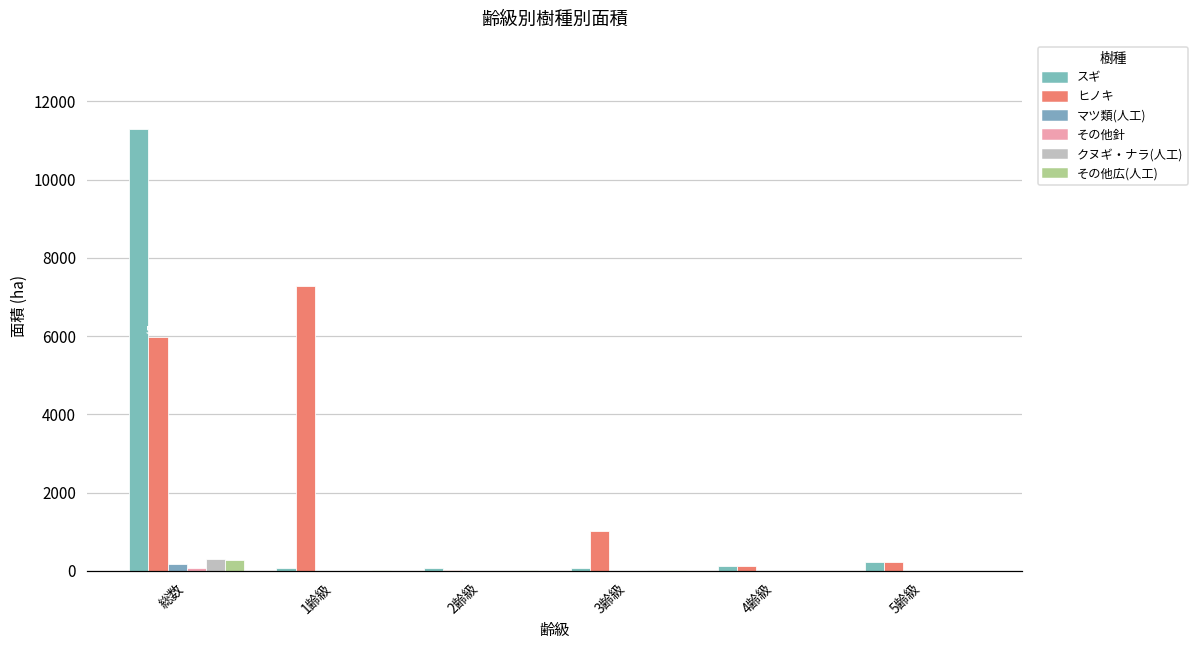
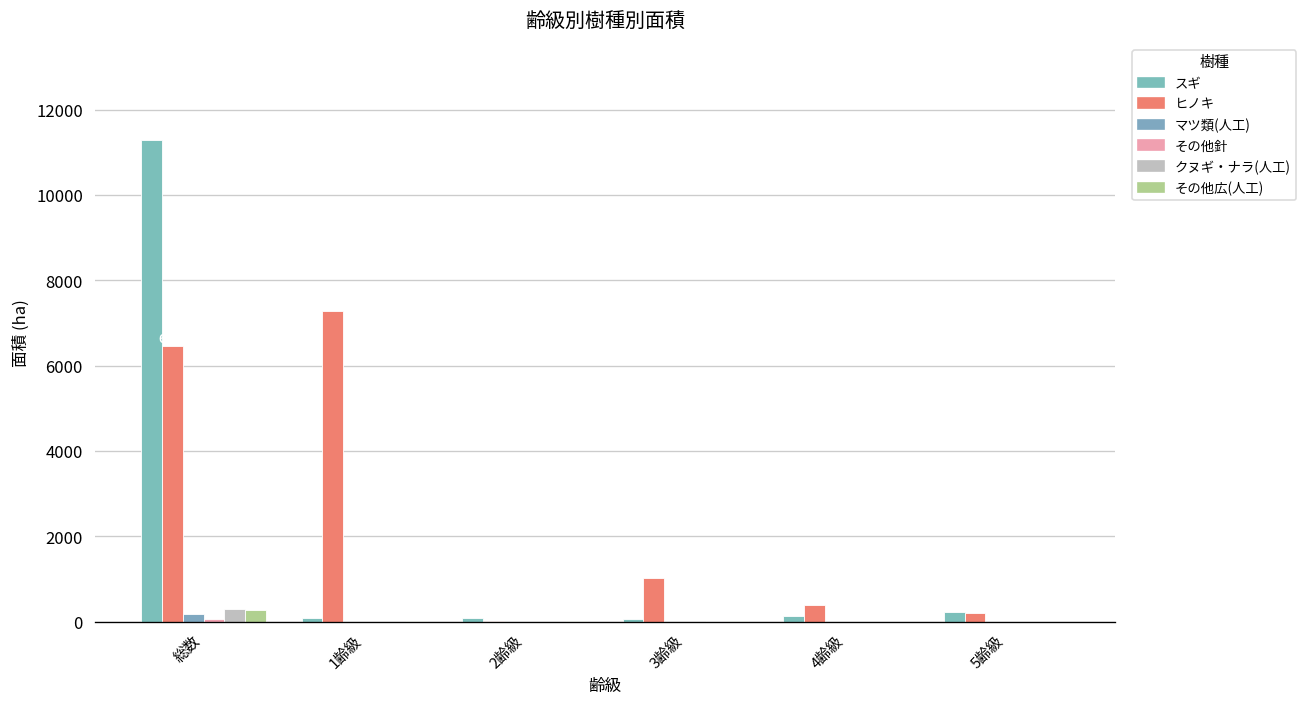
ヒノキ, 総数: 6000 -> 6500
ヒノキ, 4齢級: 100 -> 400
